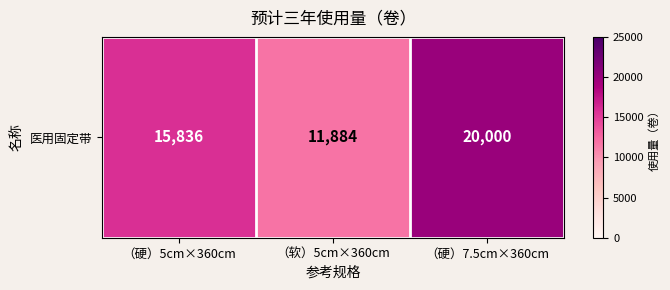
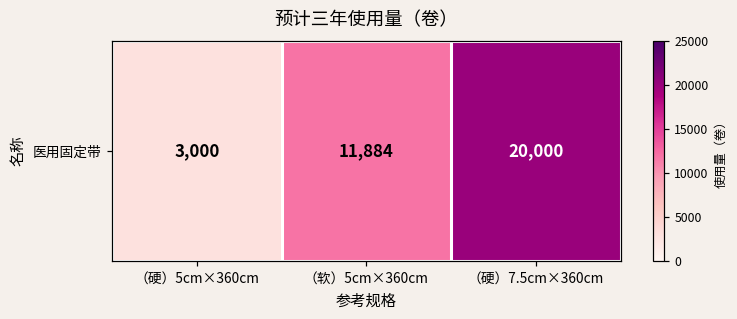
医用固定带, （硬）5cm×360cm: 15,836 -> 3,000
